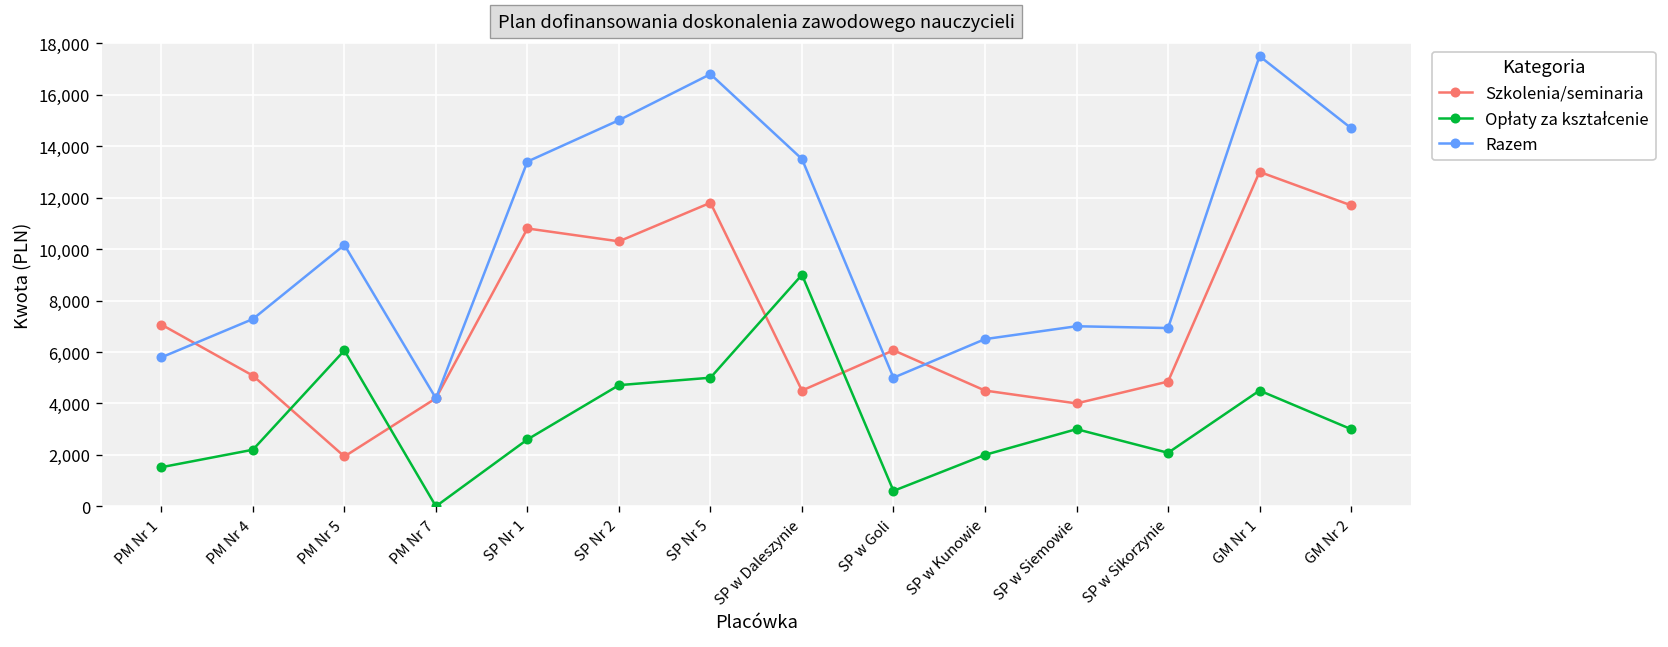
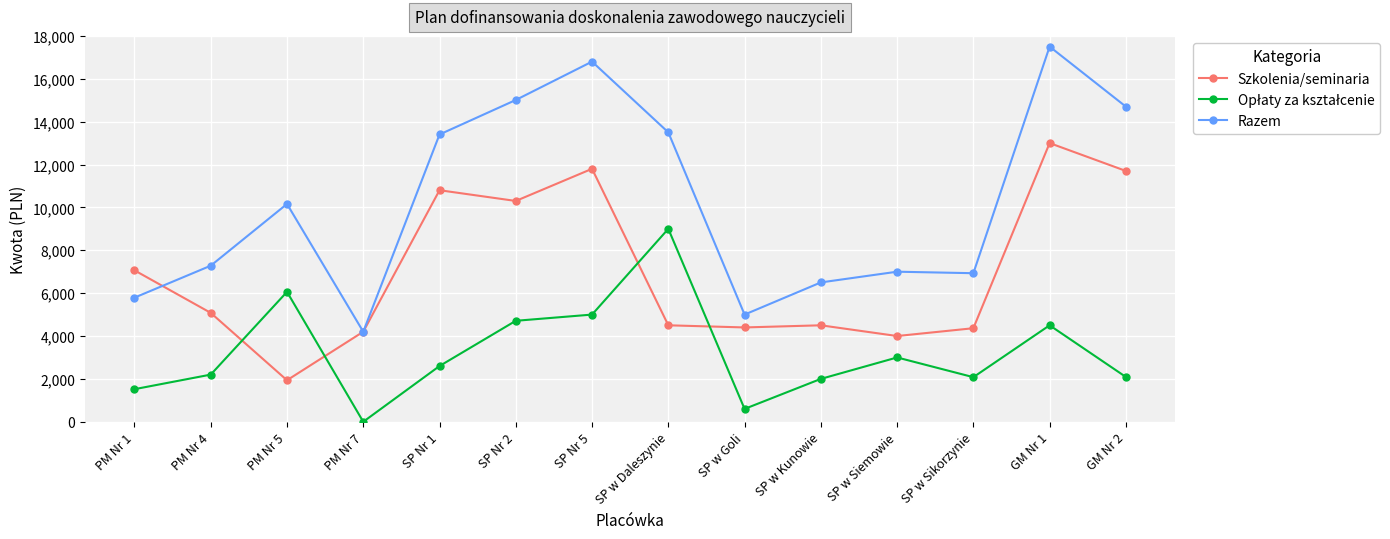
Szkolenia/seminaria, SP w Goli: 6,100 -> 4,400
Szkolenia/seminaria, SP w Sikorzynie: 4,900 -> 4,400
Opłaty za kształcenie, GM Nr 2: 3,000 -> 2,100
